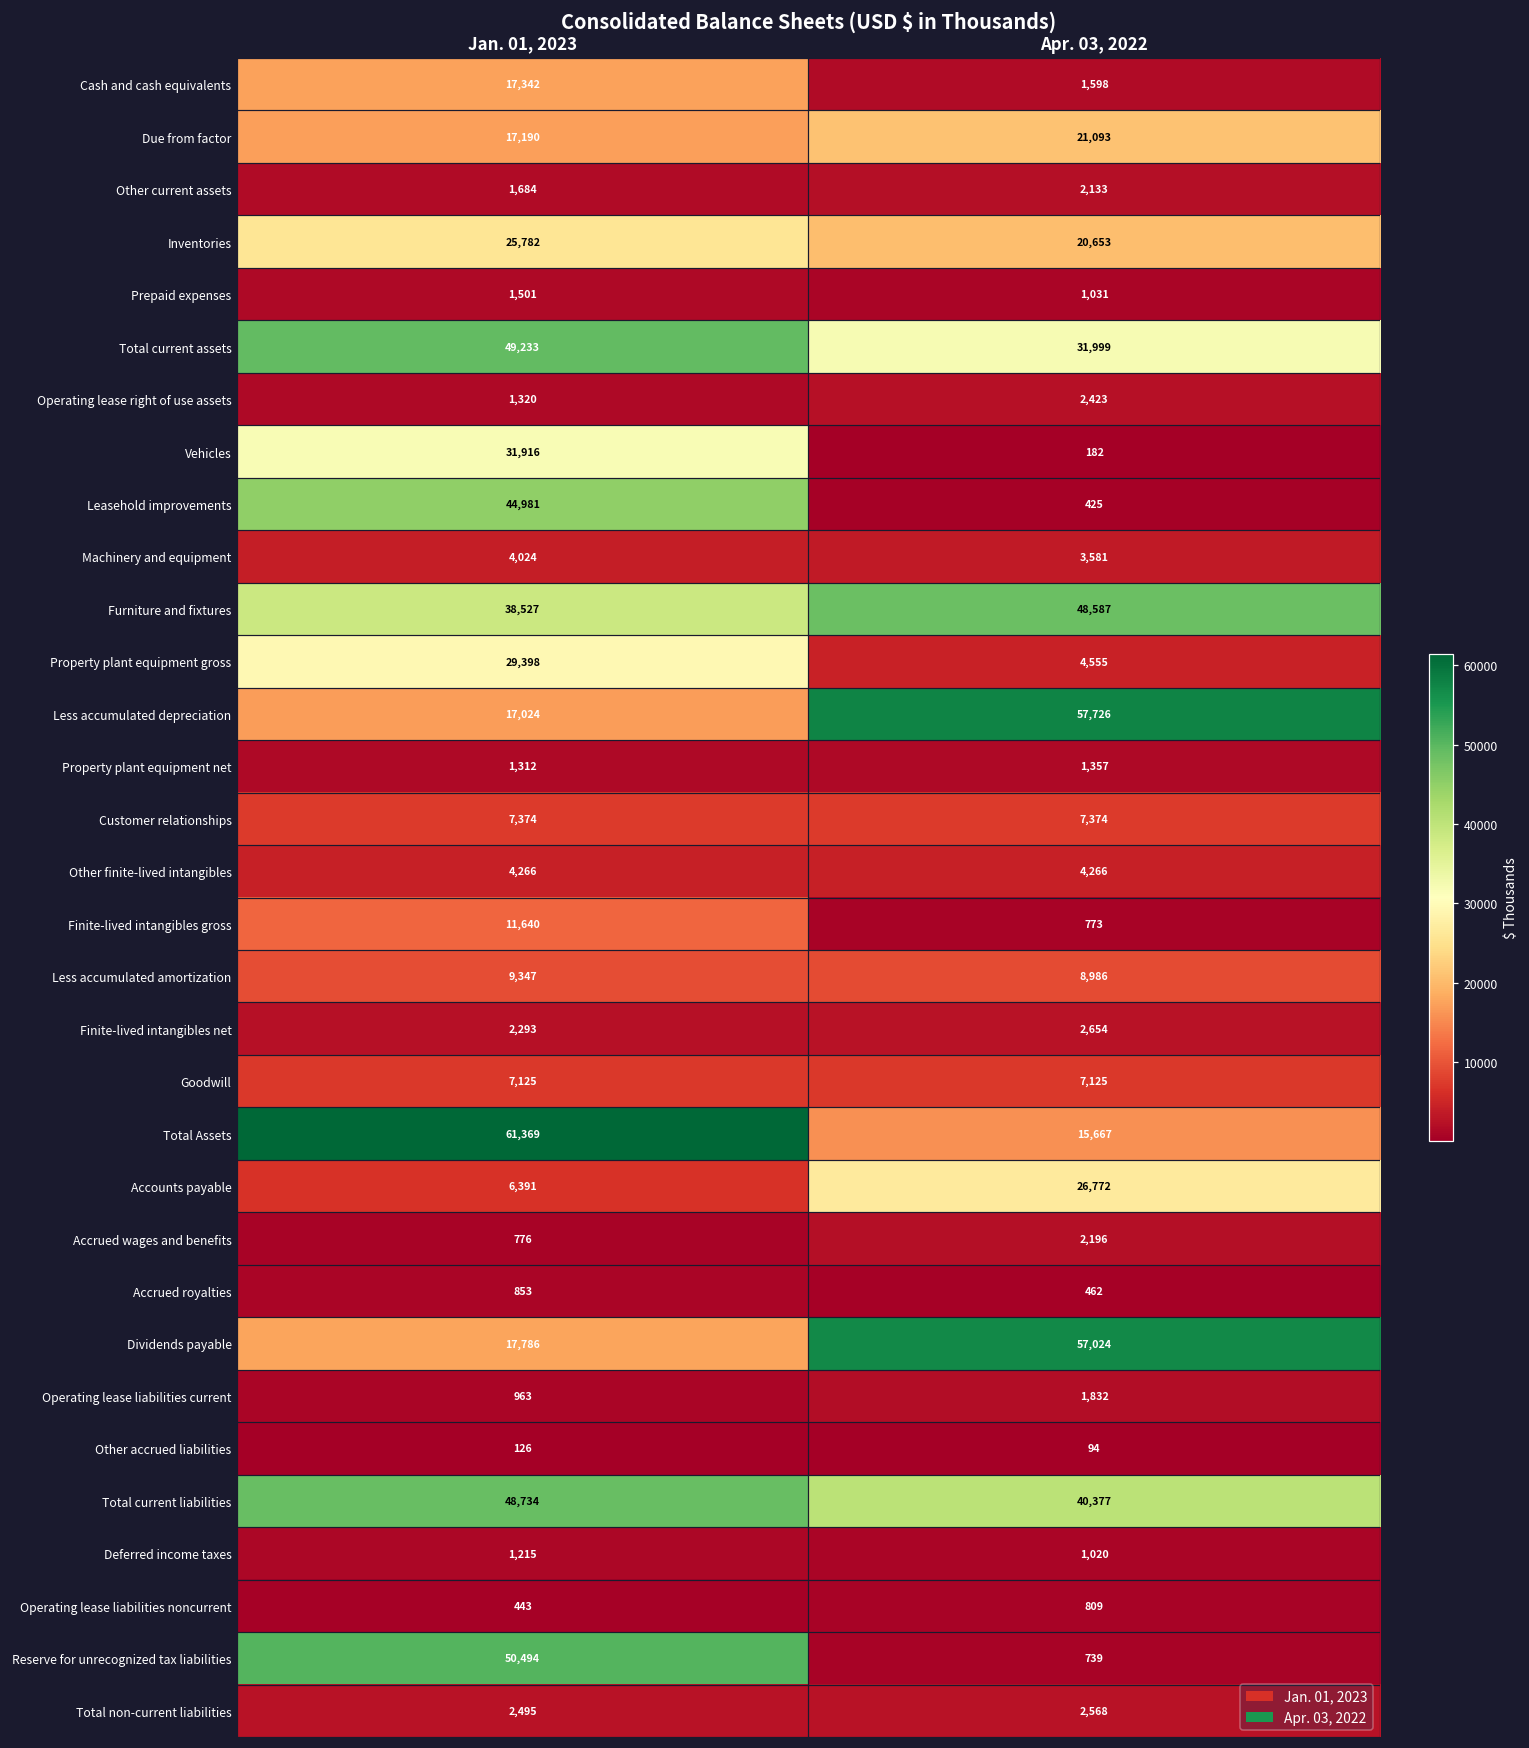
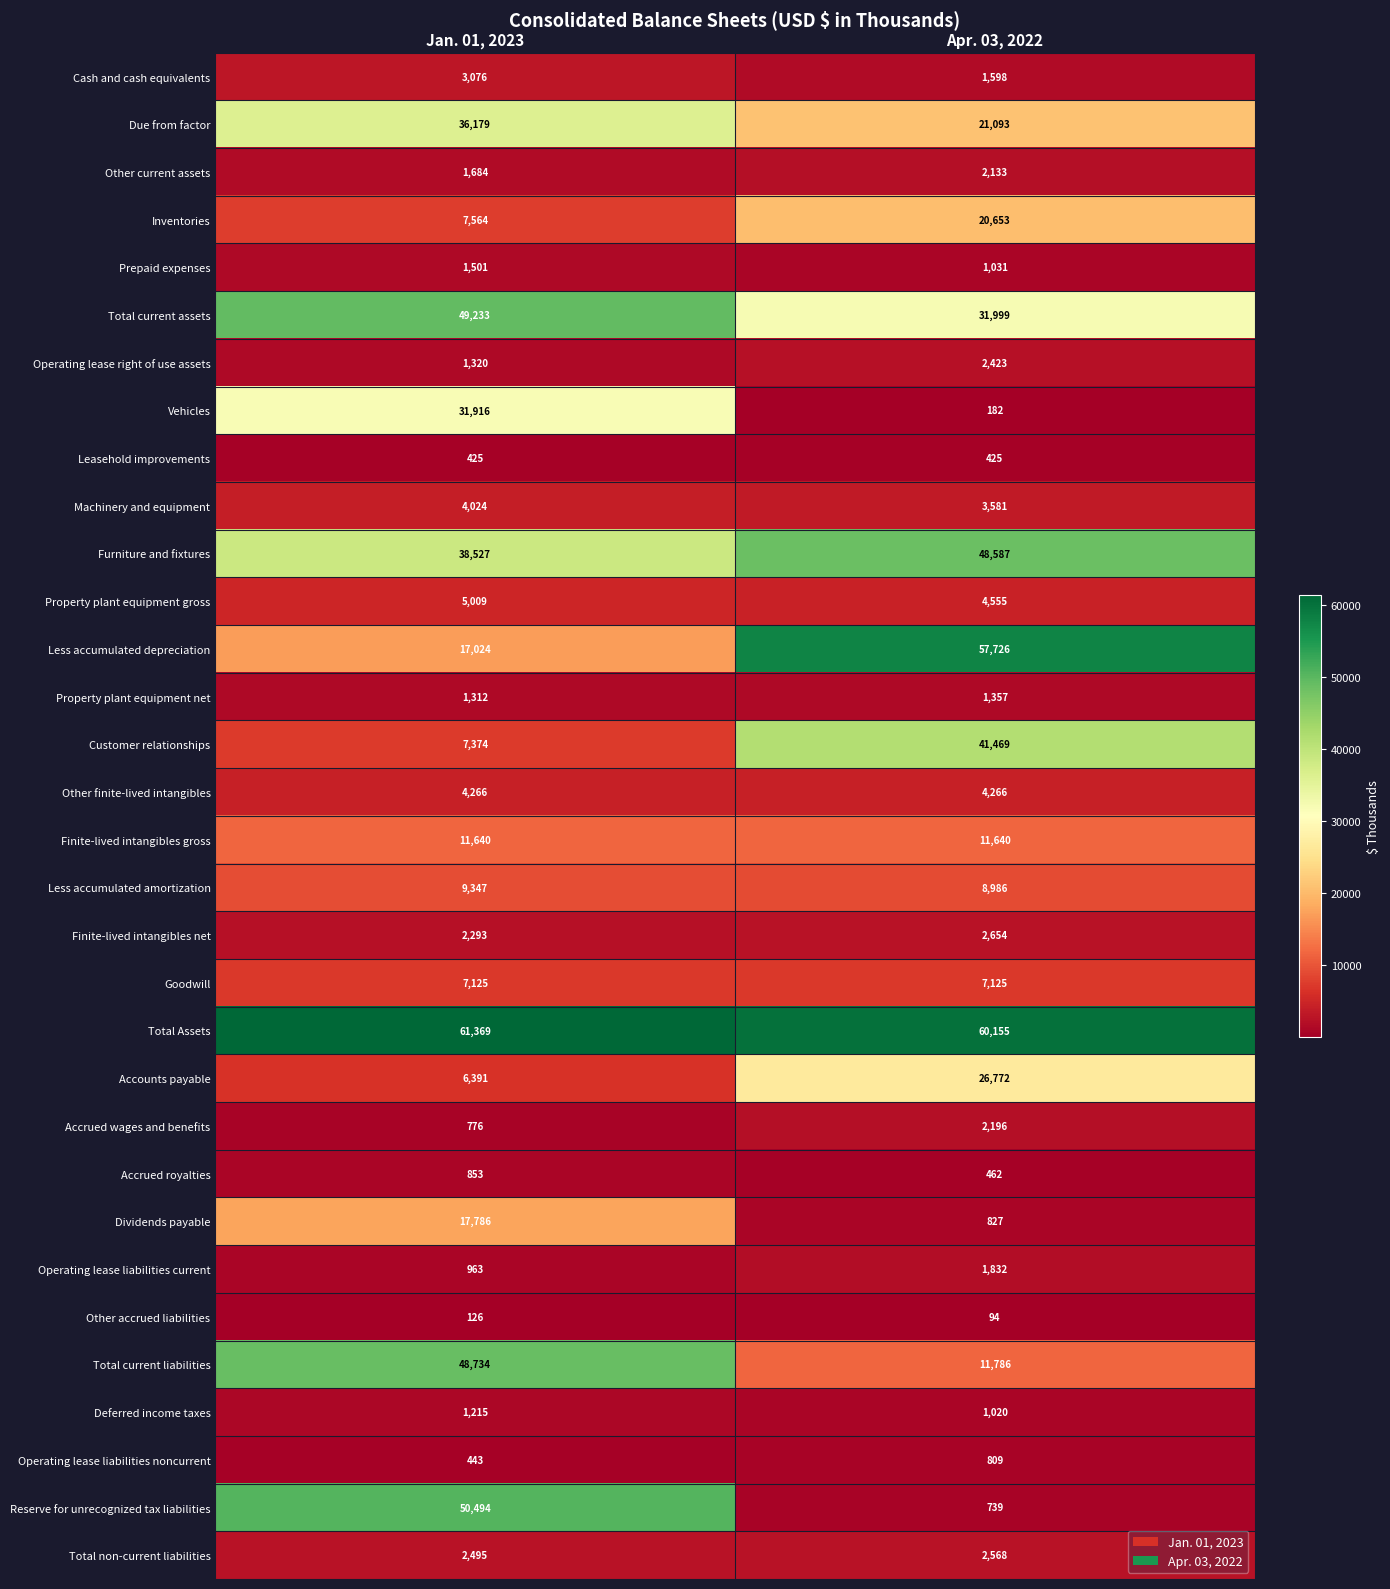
Cash and cash equivalents, Jan. 01, 2023: 17,342 -> 3,076
Due from factor, Jan. 01, 2023: 17,190 -> 36,179
Inventories, Jan. 01, 2023: 25,782 -> 7,564
Leasehold improvements, Jan. 01, 2023: 44,981 -> 425
Property plant equipment gross, Jan. 01, 2023: 29,398 -> 5,009
Customer relationships, Apr. 03, 2022: 7,374 -> 41,469
Finite-lived intangibles gross, Apr. 03, 2022: 773 -> 11,640
Total Assets, Apr. 03, 2022: 15,667 -> 60,155
Dividends payable, Apr. 03, 2022: 57,024 -> 827
Total current liabilities, Apr. 03, 2022: 40,377 -> 11,786
